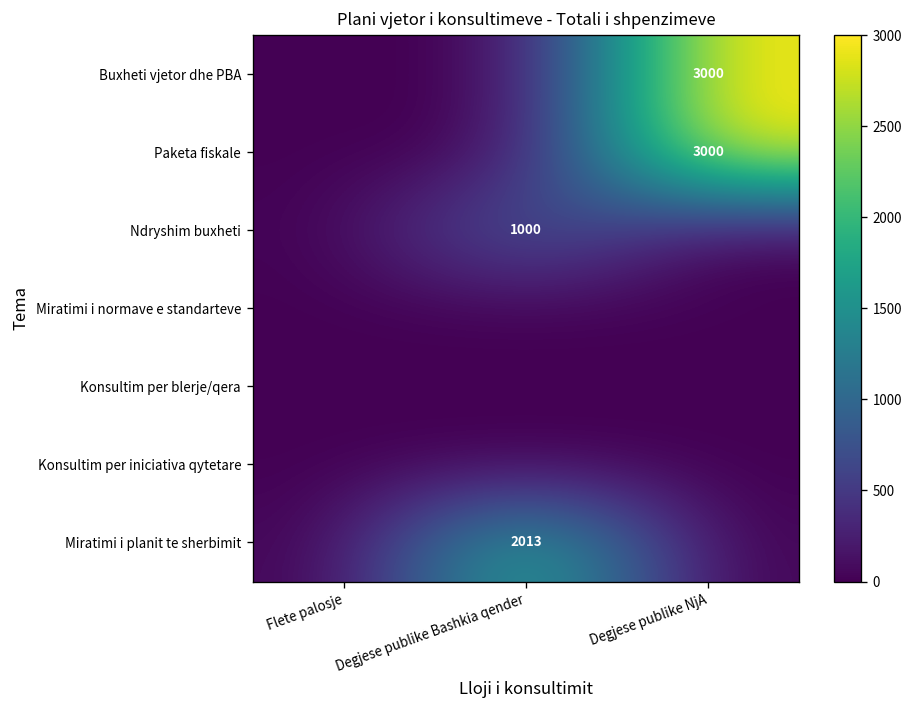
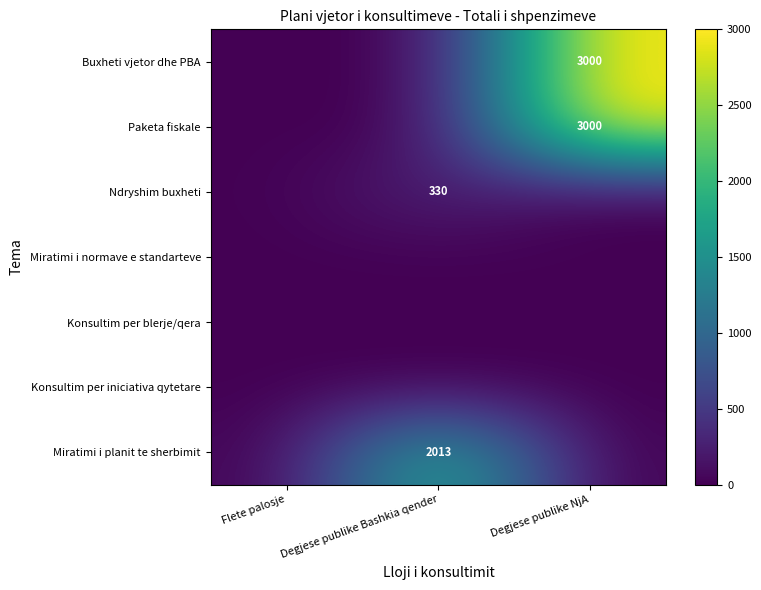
Ndryshim buxheti, Degjese publike Bashkia qender: 1000 -> 330
